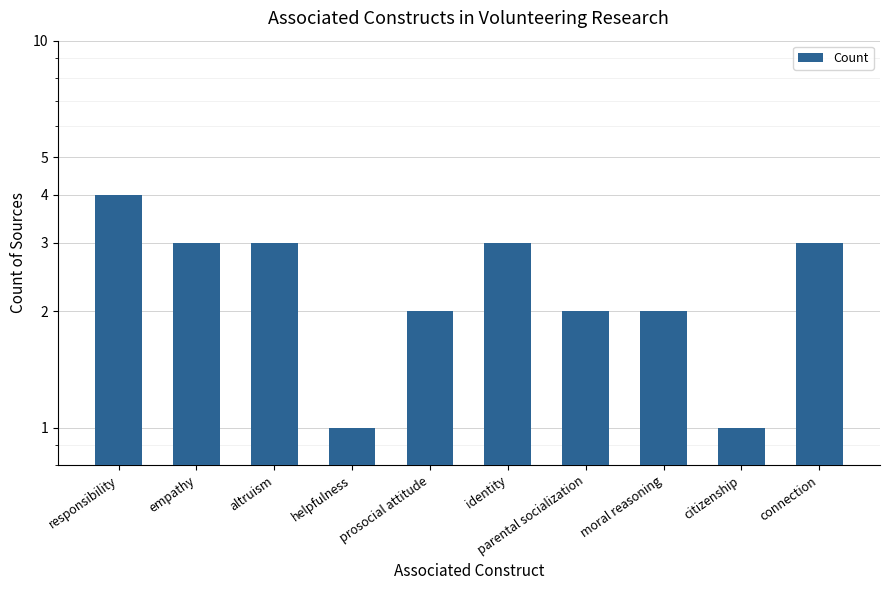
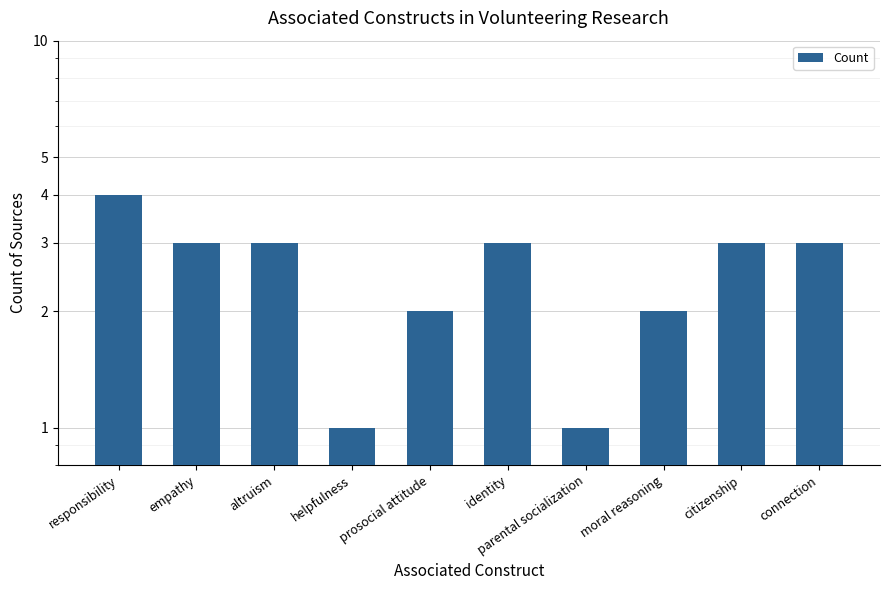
parental socialization: 2 -> 1
citizenship: 1 -> 3
